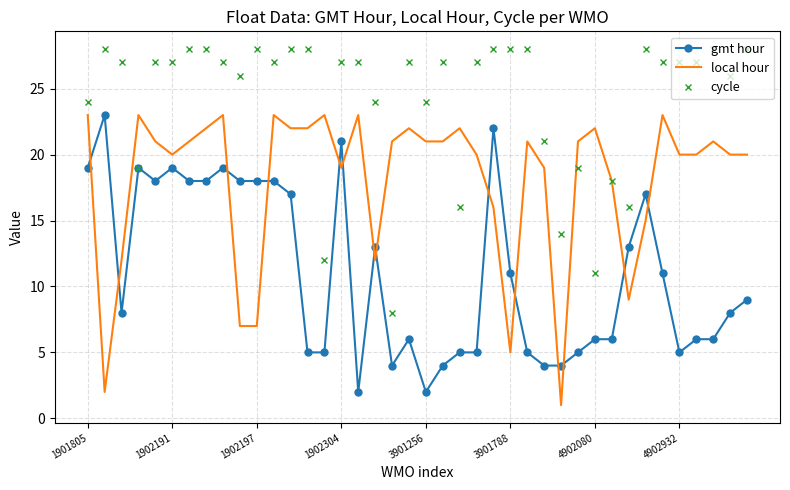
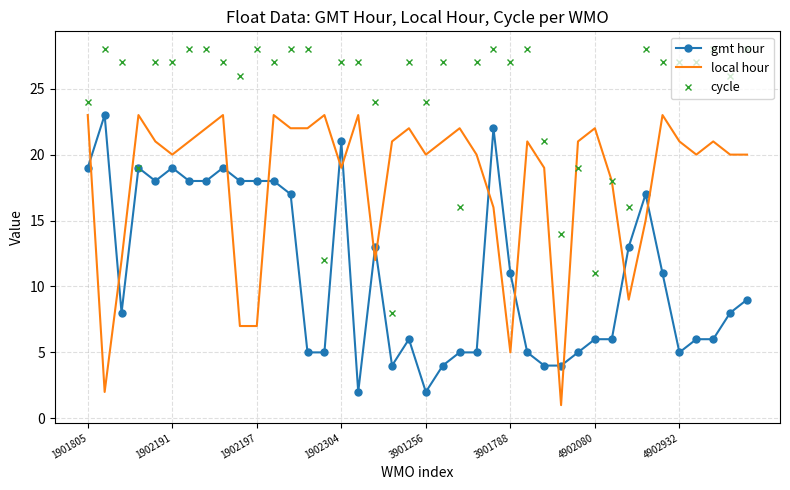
local hour, 3901256: 21 -> 20
cycle, 3901788: 28 -> 27
local hour, 4902932: 20 -> 21
